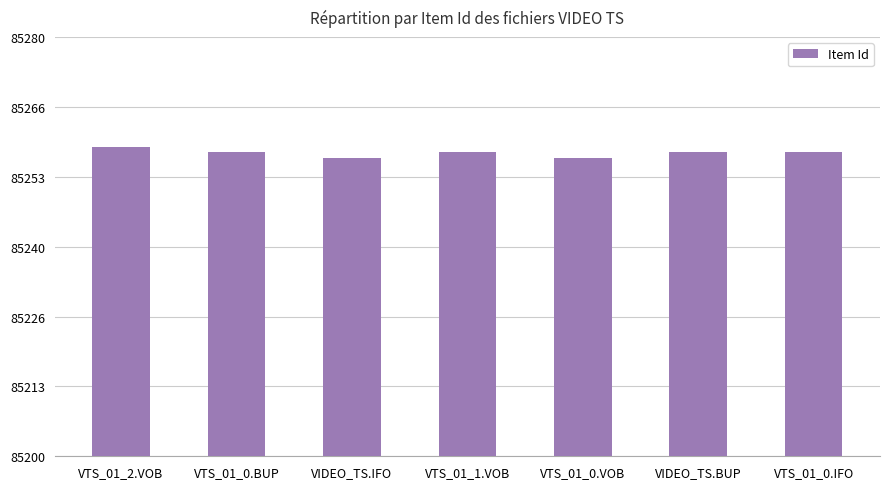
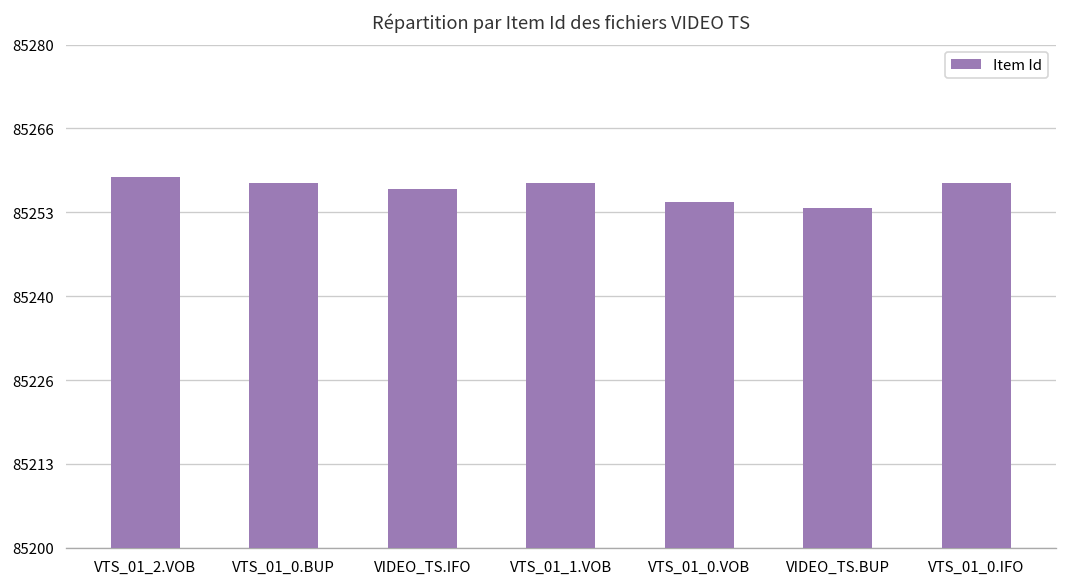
VTS_01_0.VOB: 85257 -> 85255
VIDEO_TS.BUP: 85258 -> 85254
